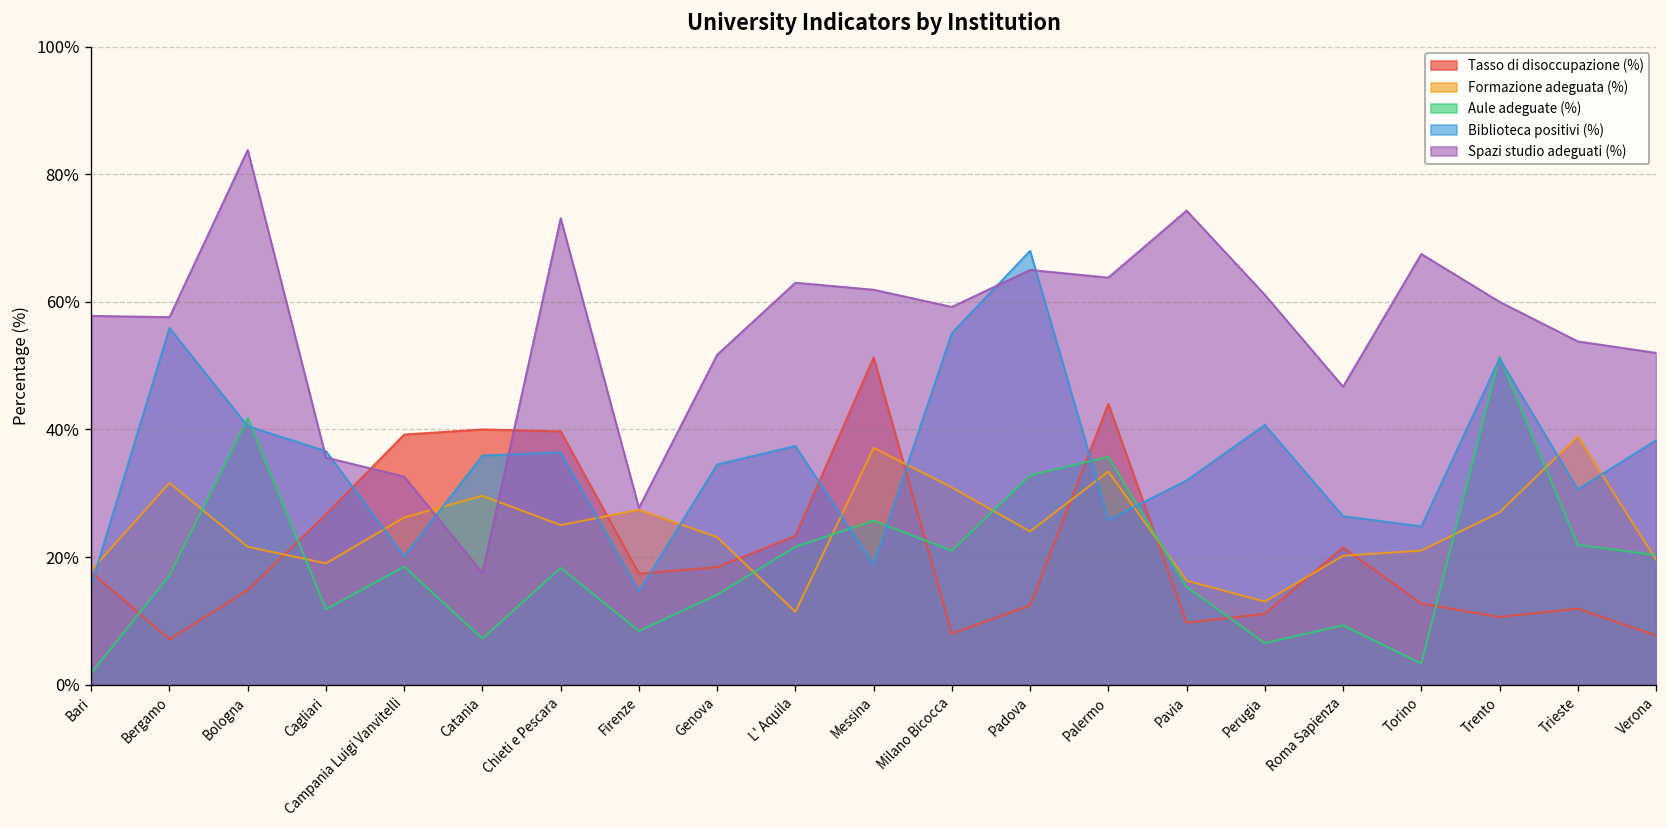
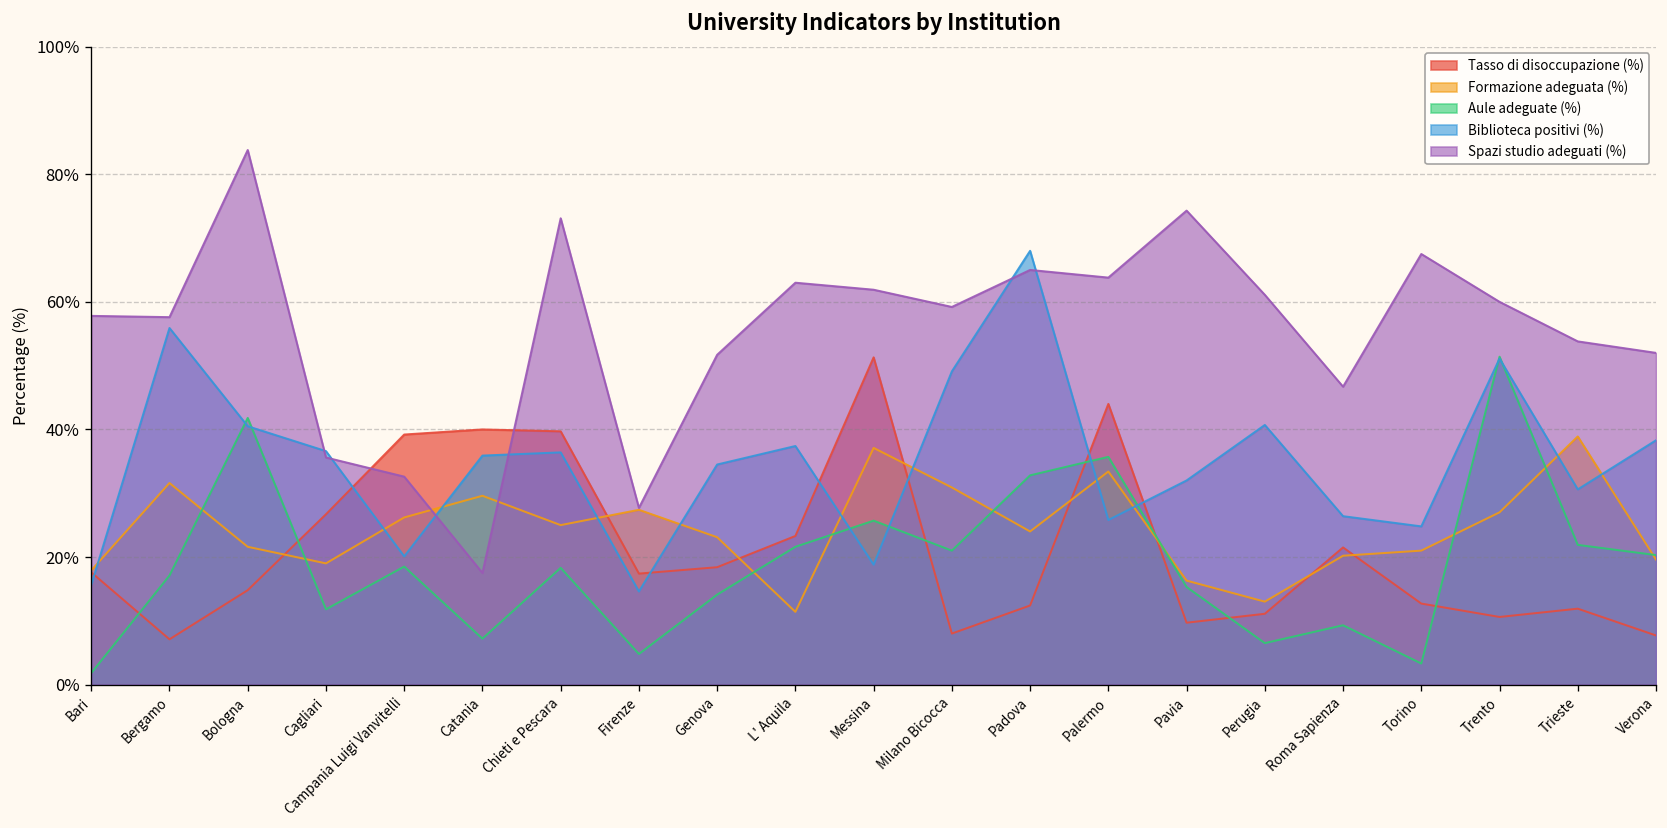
Aule adeguate (%), Firenze: 8% -> 5%
Biblioteca positivi (%), Milano Bicocca: 55% -> 49%
